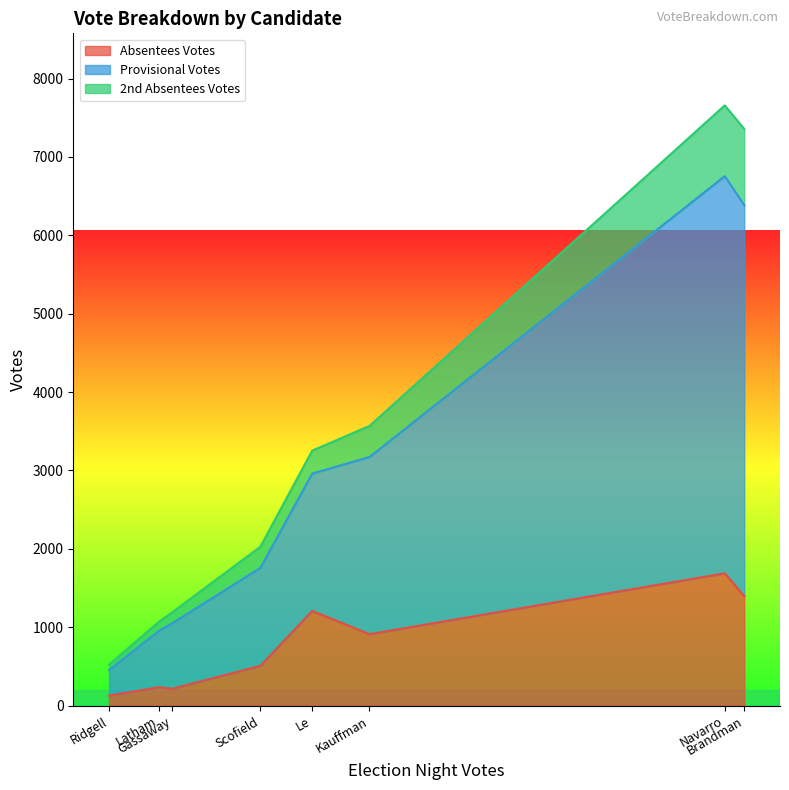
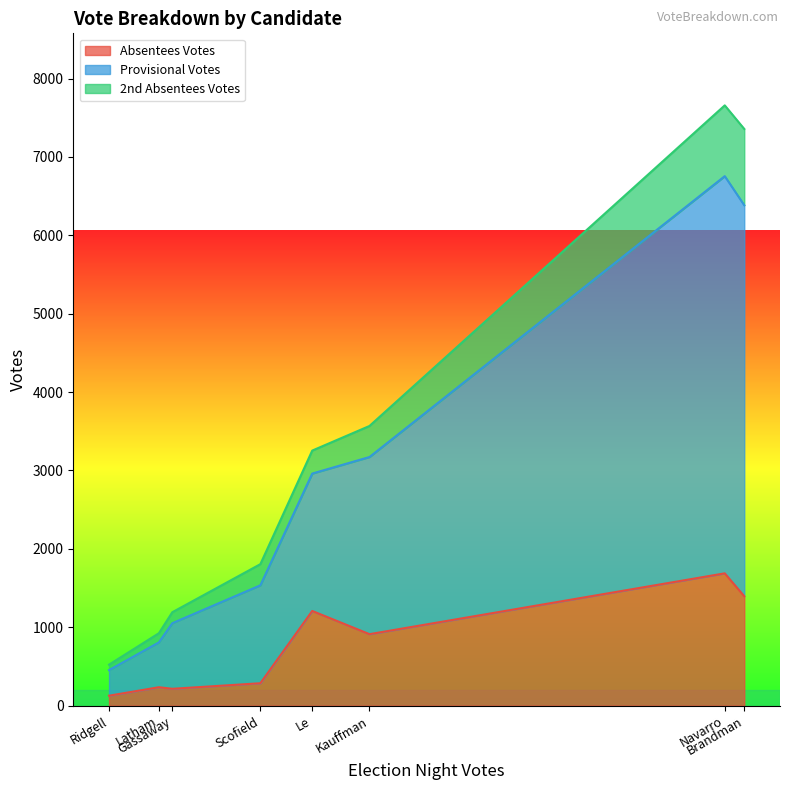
Provisional Votes, Latham: 700 -> 600
Absentees Votes, Scofield: 500 -> 300
